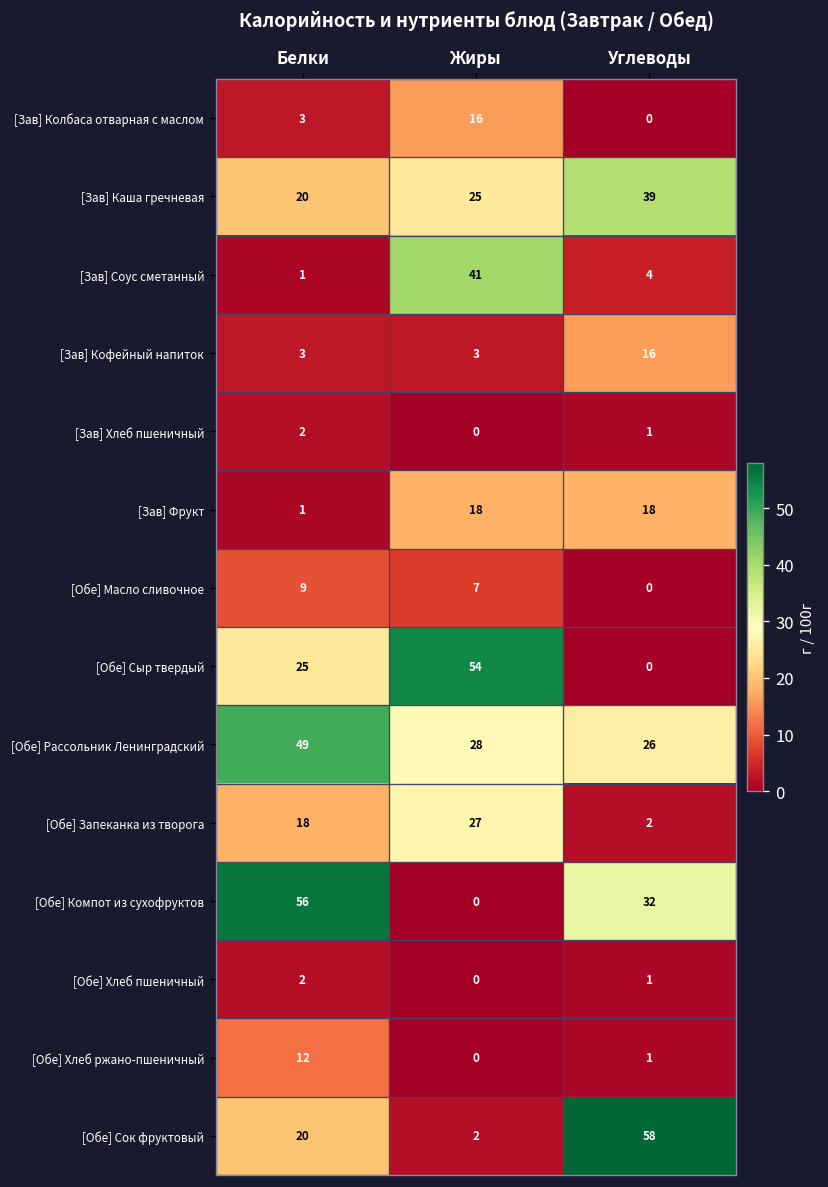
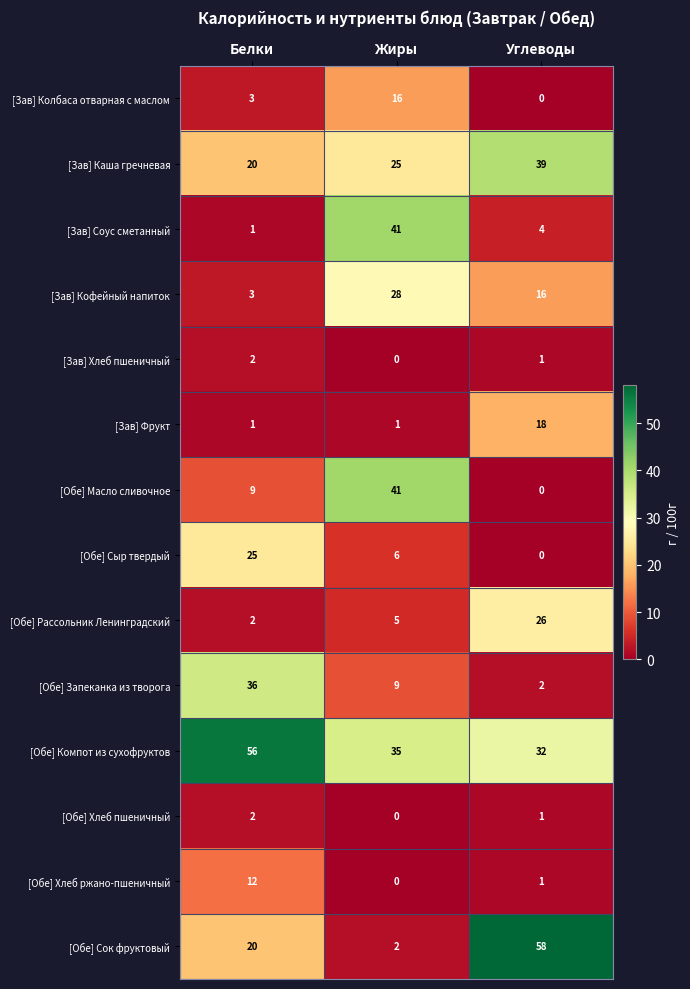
[Зав] Кофейный напиток, Жиры: 3 -> 28
[Зав] Фрукт, Жиры: 18 -> 1
[Обе] Масло сливочное, Жиры: 7 -> 41
[Обе] Сыр твердый, Жиры: 54 -> 6
[Обе] Рассольник Ленинградский, Белки: 49 -> 2
[Обе] Рассольник Ленинградский, Жиры: 28 -> 5
[Обе] Запеканка из творога, Белки: 18 -> 36
[Обе] Запеканка из творога, Жиры: 27 -> 9
[Обе] Компот из сухофруктов, Жиры: 0 -> 35
